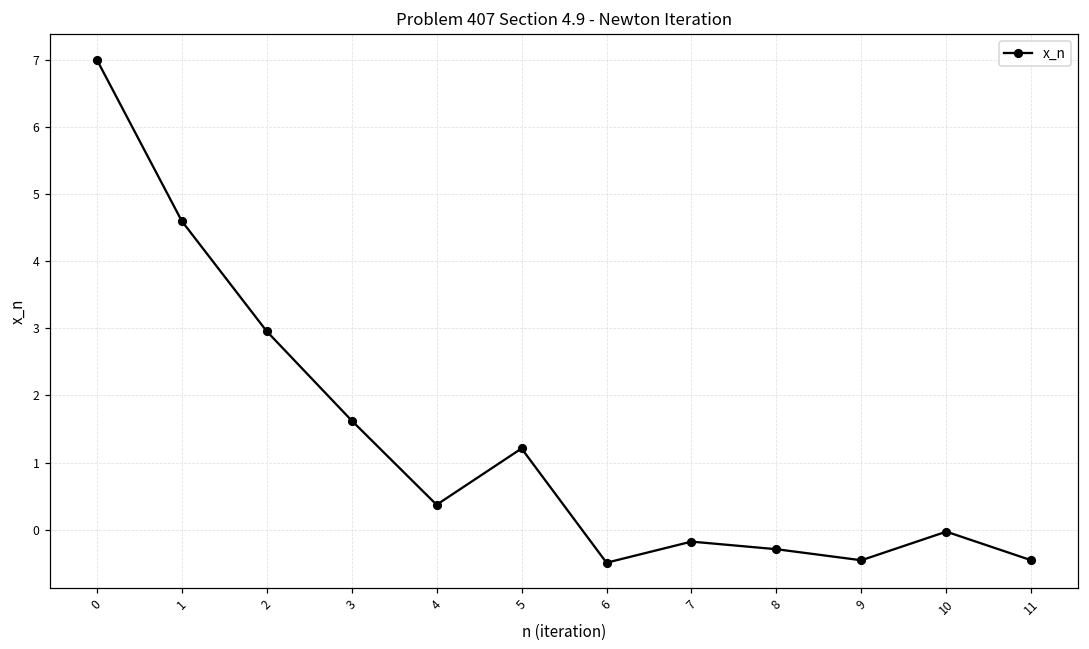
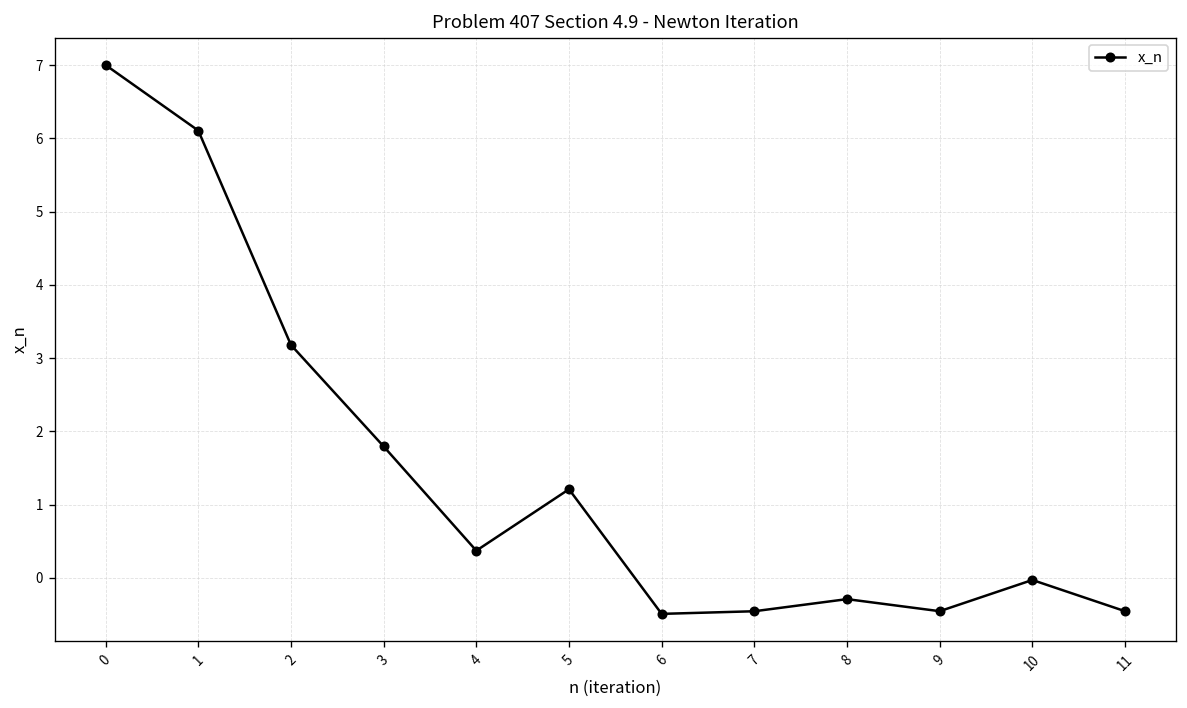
1: 4.6 -> 6.1
2: 3.0 -> 3.2
3: 1.6 -> 1.8
7: -0.2 -> -0.5
